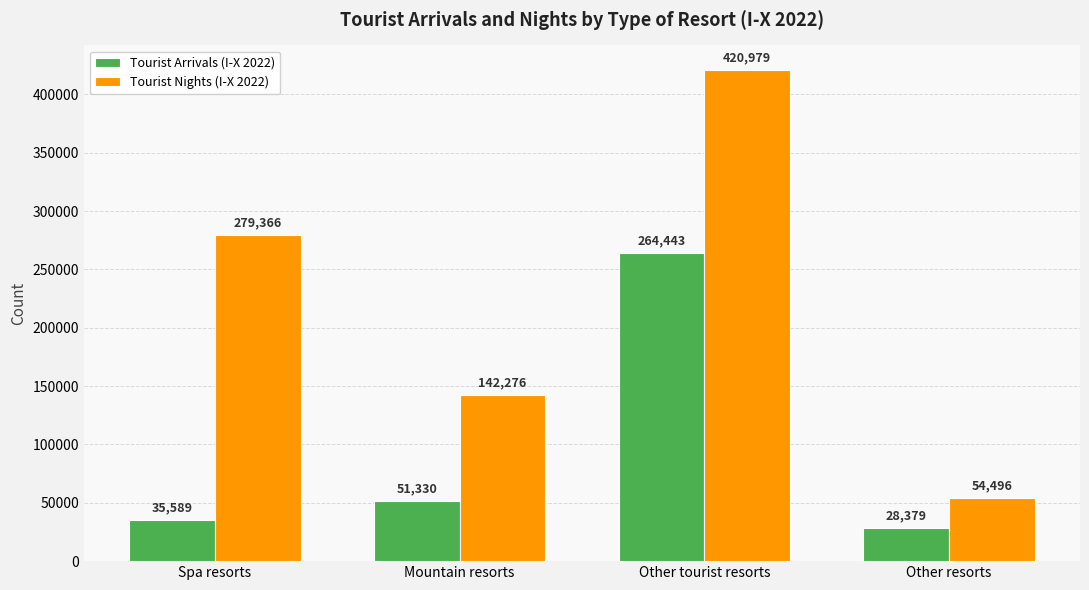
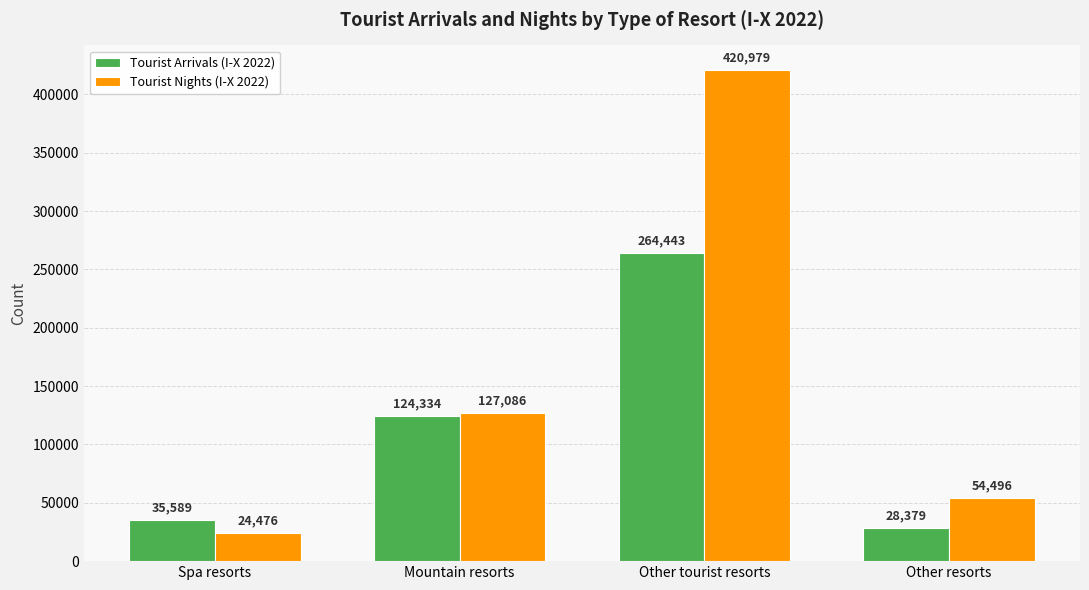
Tourist Nights (I-X 2022), Spa resorts: 279,366 -> 24,476
Tourist Arrivals (I-X 2022), Mountain resorts: 51,330 -> 124,334
Tourist Nights (I-X 2022), Mountain resorts: 142,276 -> 127,086
